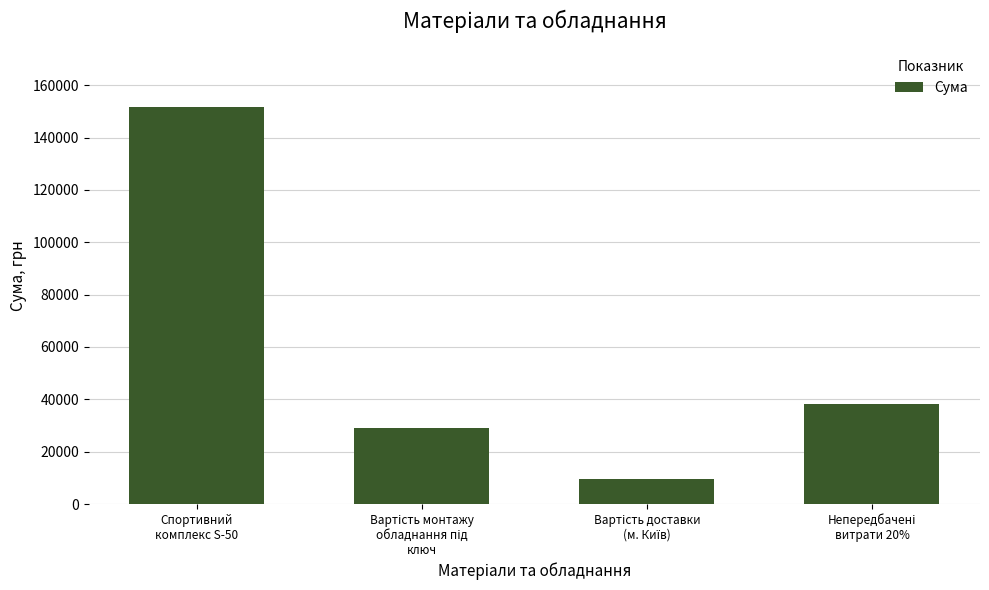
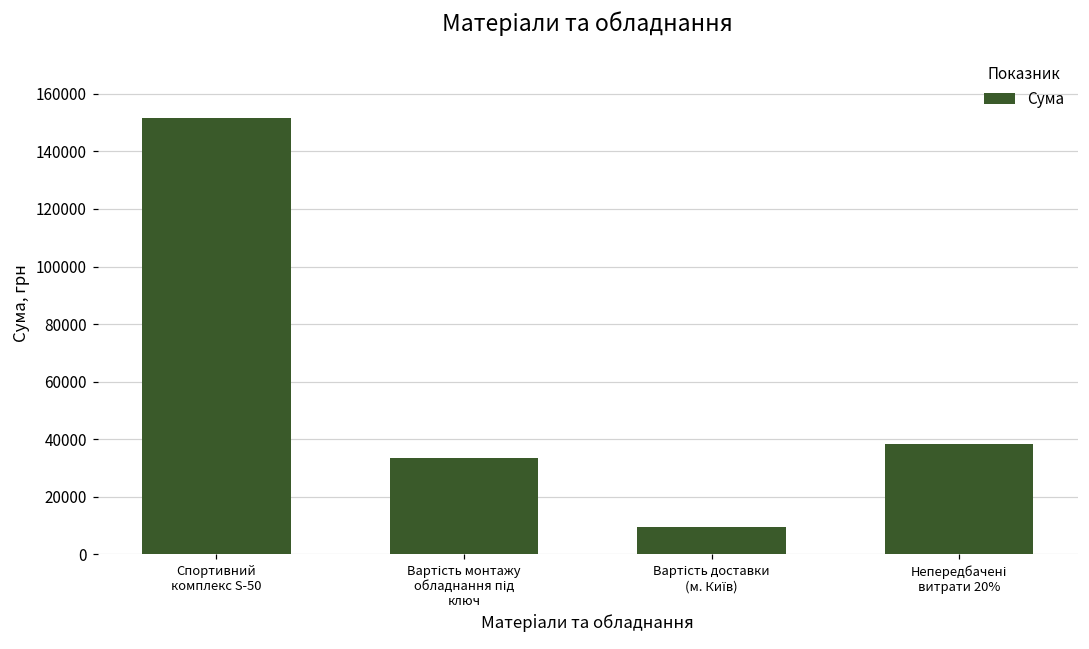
Вартість монтажу обладнання під ключ: 29000 -> 34000
